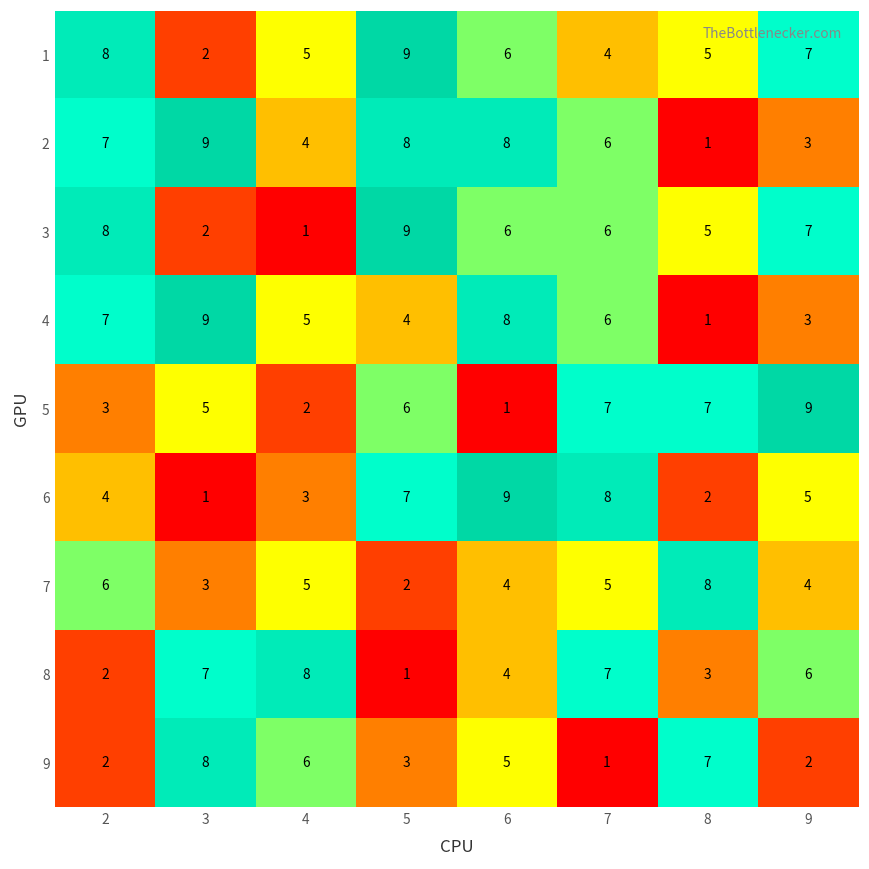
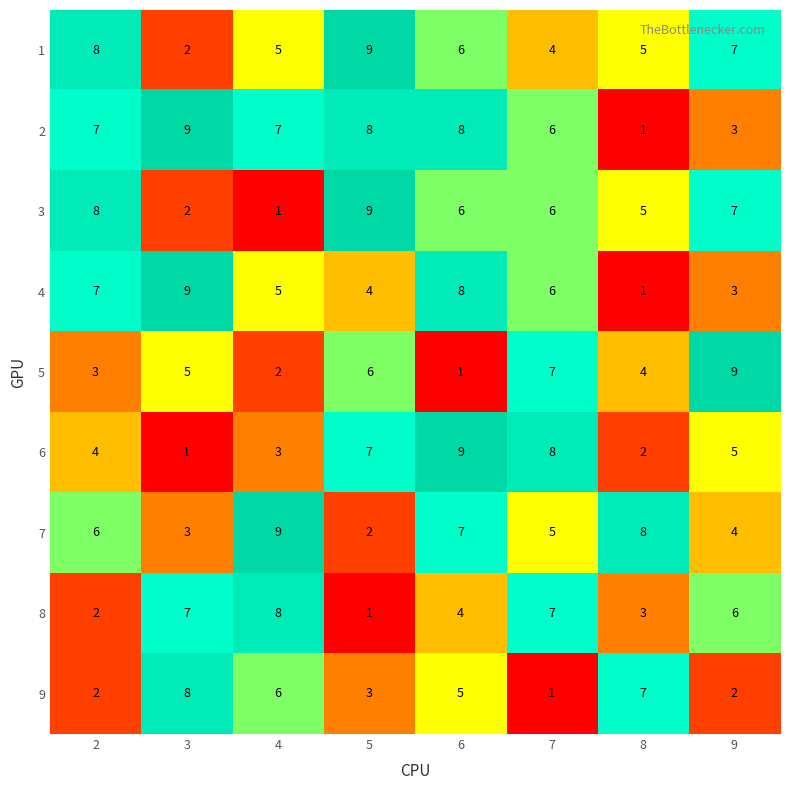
2, 4: 4 -> 7
5, 8: 7 -> 4
7, 4: 5 -> 9
7, 6: 4 -> 7
